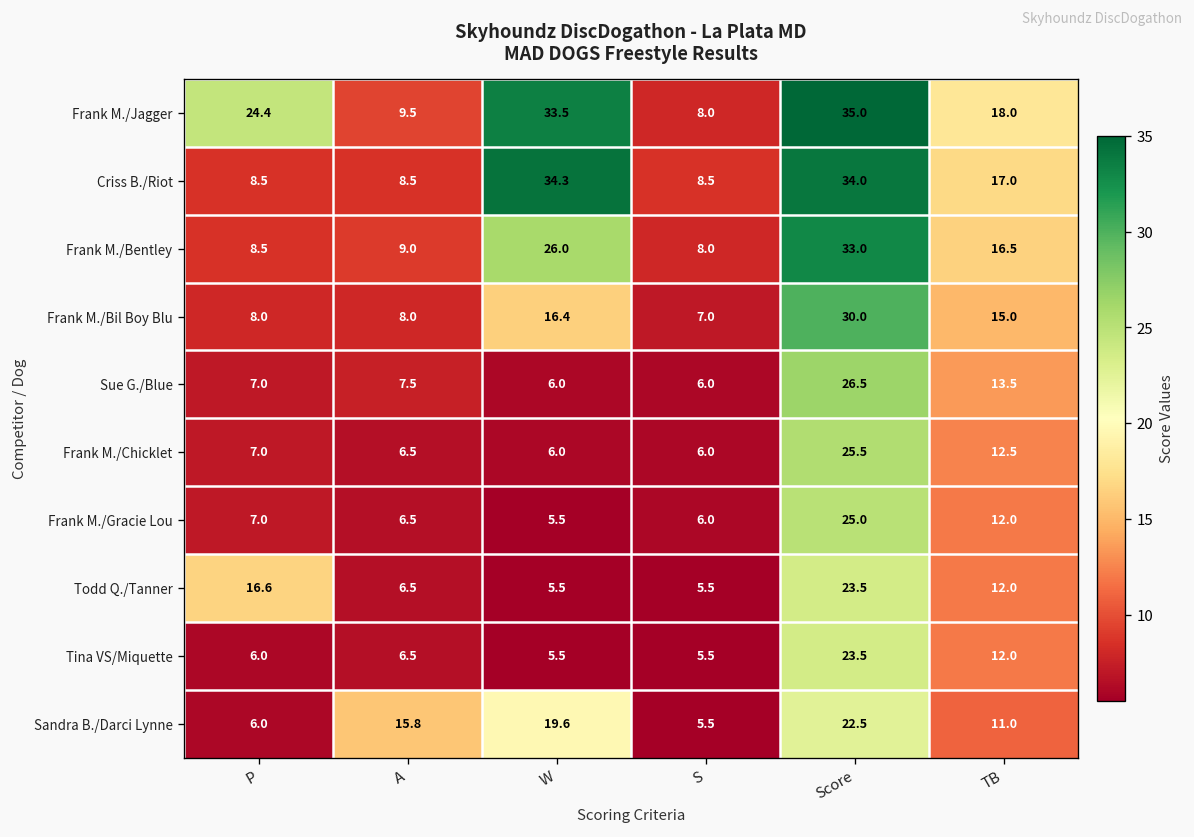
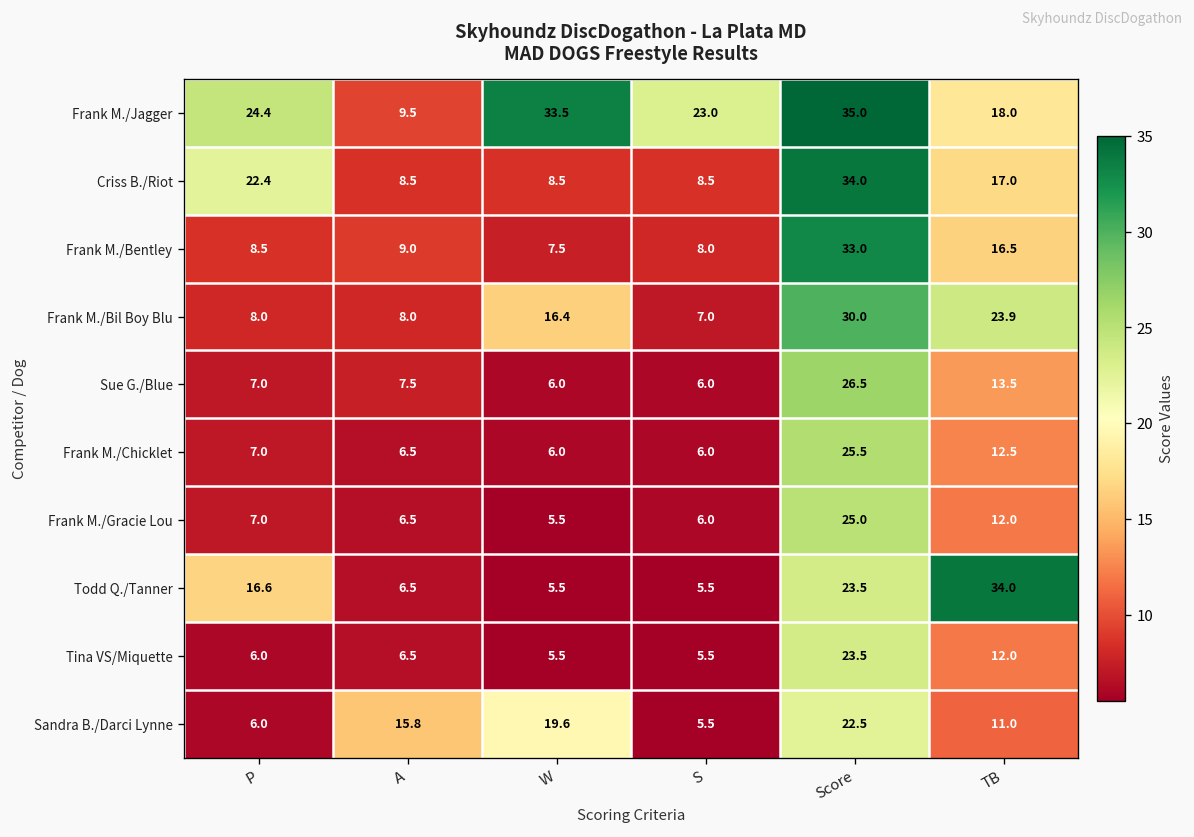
Frank M./Jagger, S: 8.0 -> 23.0
Criss B./Riot, P: 8.5 -> 22.4
Criss B./Riot, W: 34.3 -> 8.5
Frank M./Bentley, W: 26.0 -> 7.5
Frank M./Bil Boy Blu, TB: 15.0 -> 23.9
Todd Q./Tanner, TB: 12.0 -> 34.0
